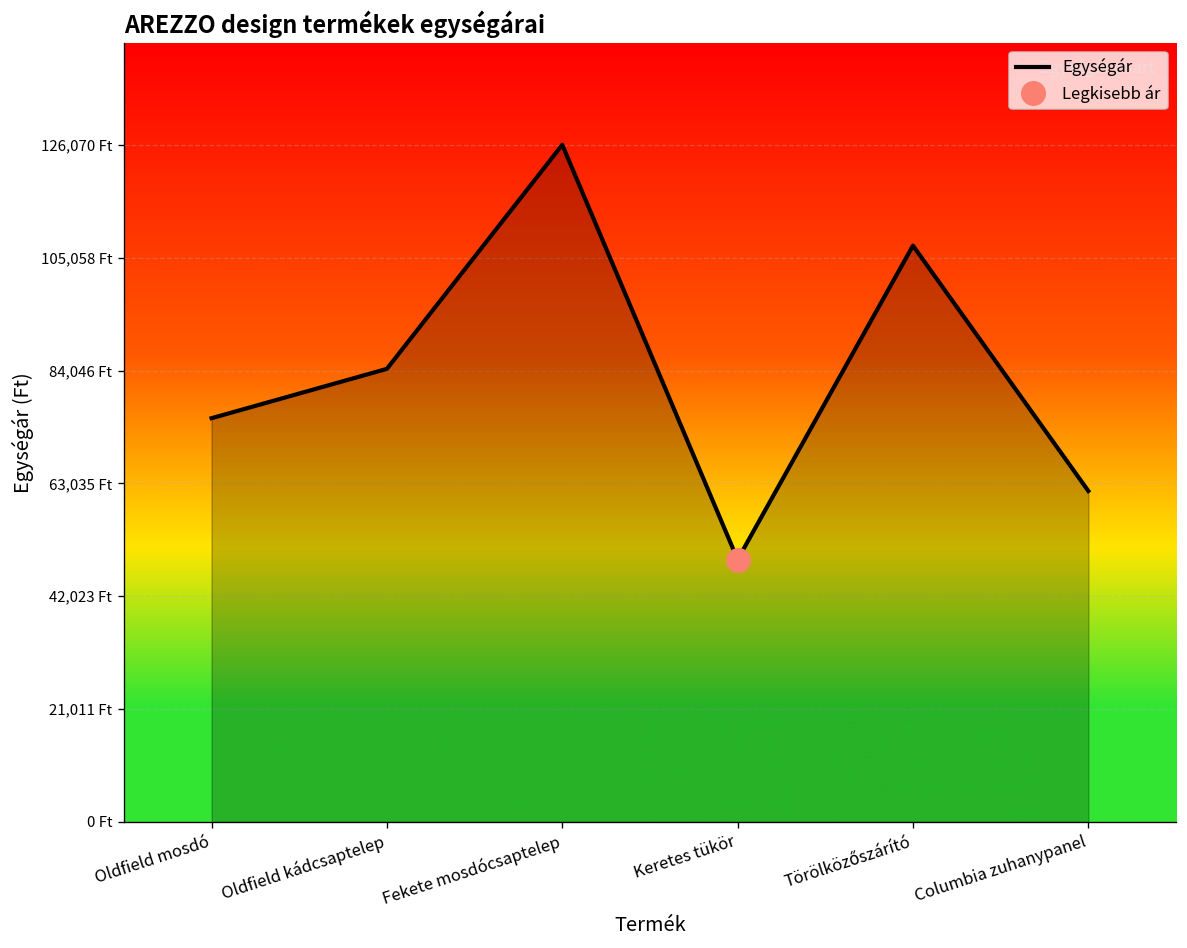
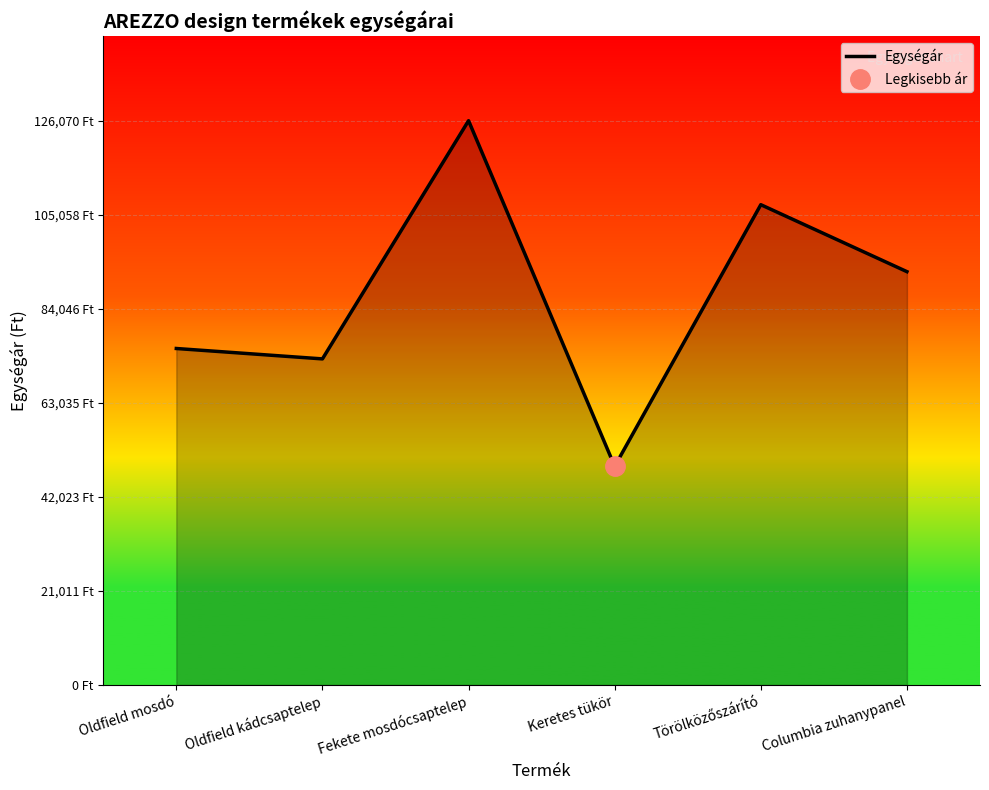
Egységár, Oldfield kádcsaptelep: 84,000 Ft -> 73,000 Ft
Egységár, Columbia zuhanypanel: 62,000 Ft -> 92,000 Ft
